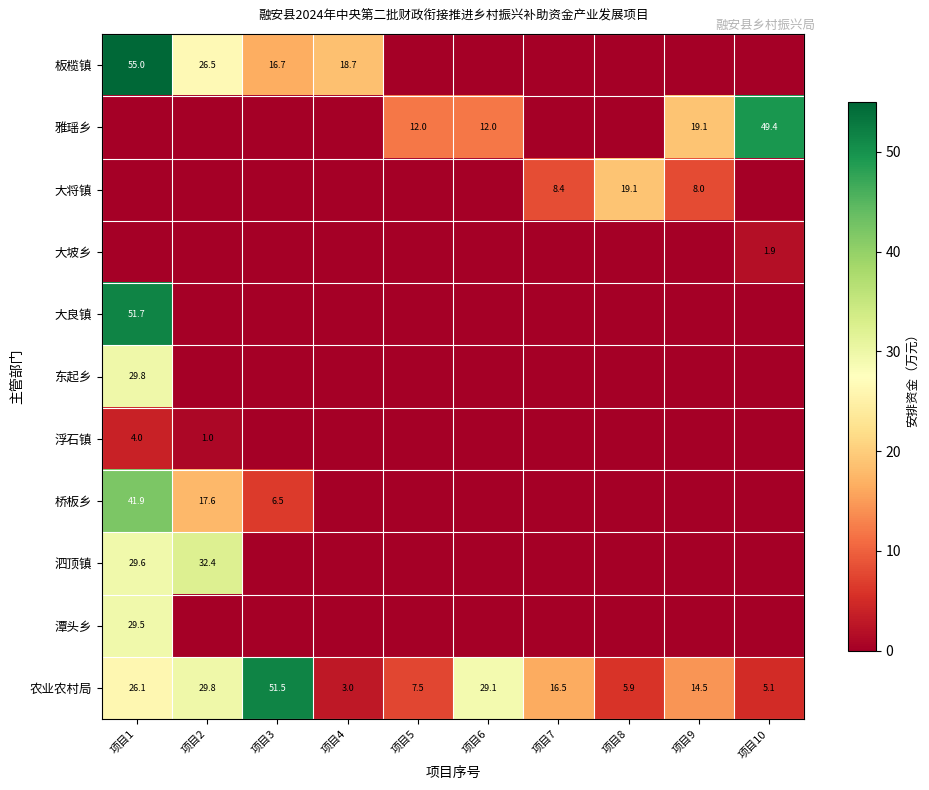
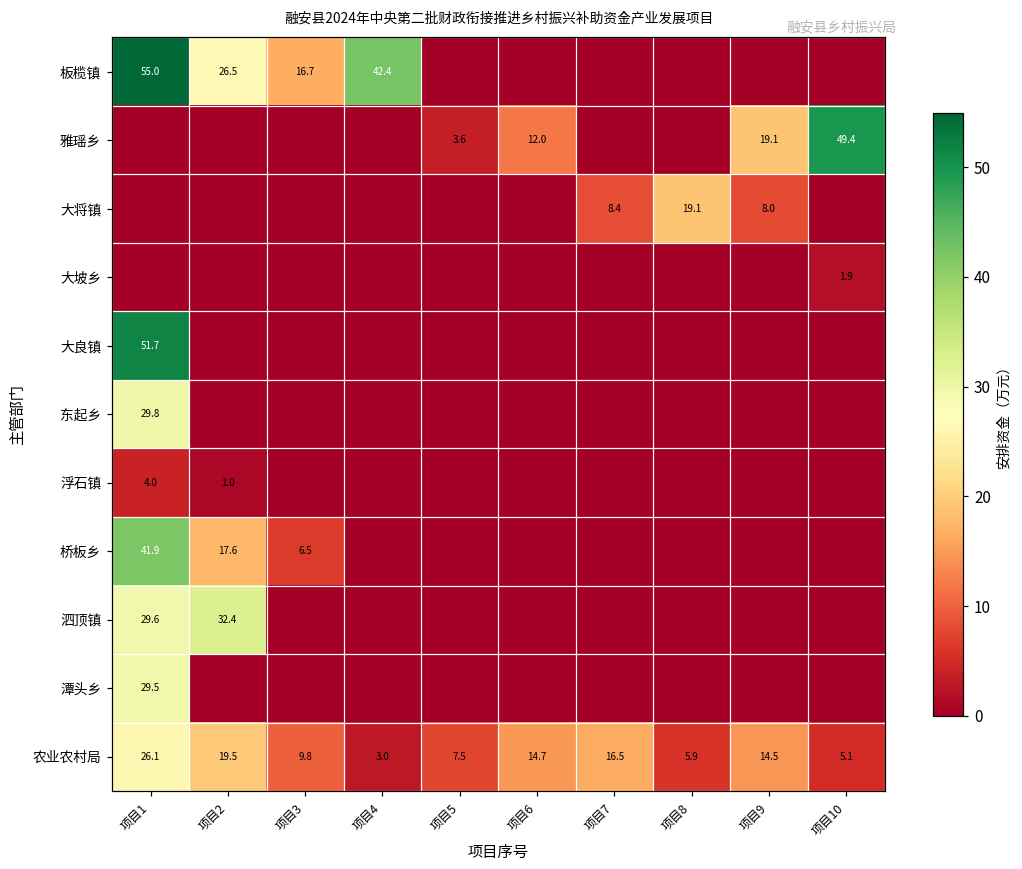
板榄镇, 项目4: 18.7 -> 42.4
雅瑶乡, 项目5: 12.0 -> 3.6
农业农村局, 项目2: 29.8 -> 19.5
农业农村局, 项目3: 51.5 -> 9.8
农业农村局, 项目6: 29.1 -> 14.7
